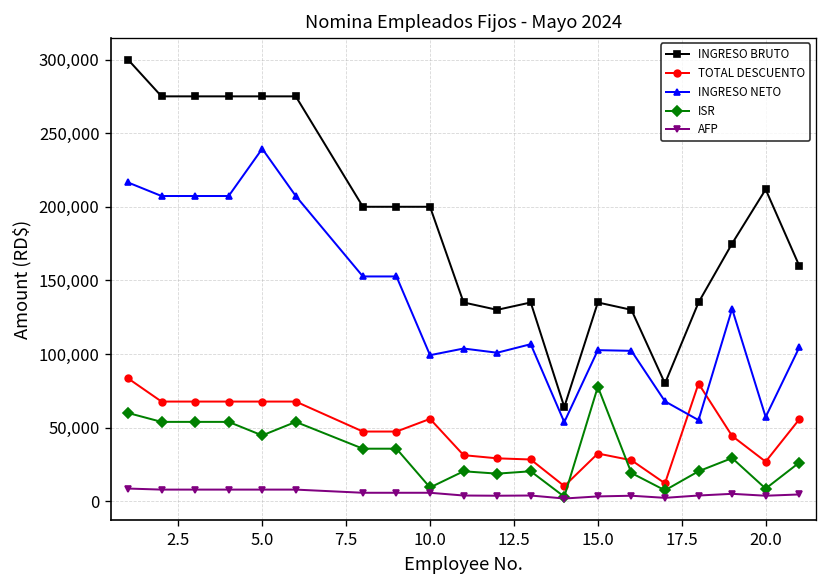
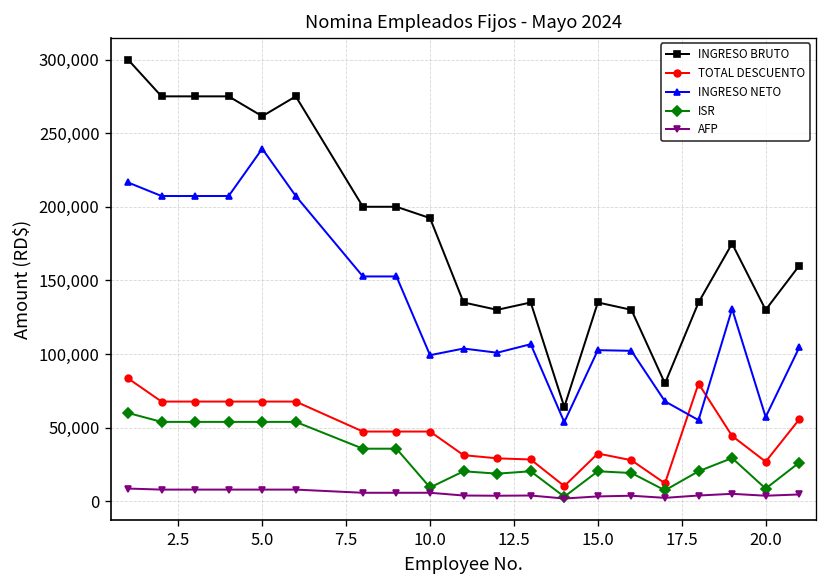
INGRESO BRUTO, 5.0: 275,000 -> 261,000
ISR, 5.0: 45,000 -> 54,000
INGRESO BRUTO, 10.0: 200,000 -> 192,000
TOTAL DESCUENTO, 10.0: 56,000 -> 47,000
ISR, 15.0: 78,000 -> 20,000
INGRESO BRUTO, 20.0: 212,000 -> 130,000
